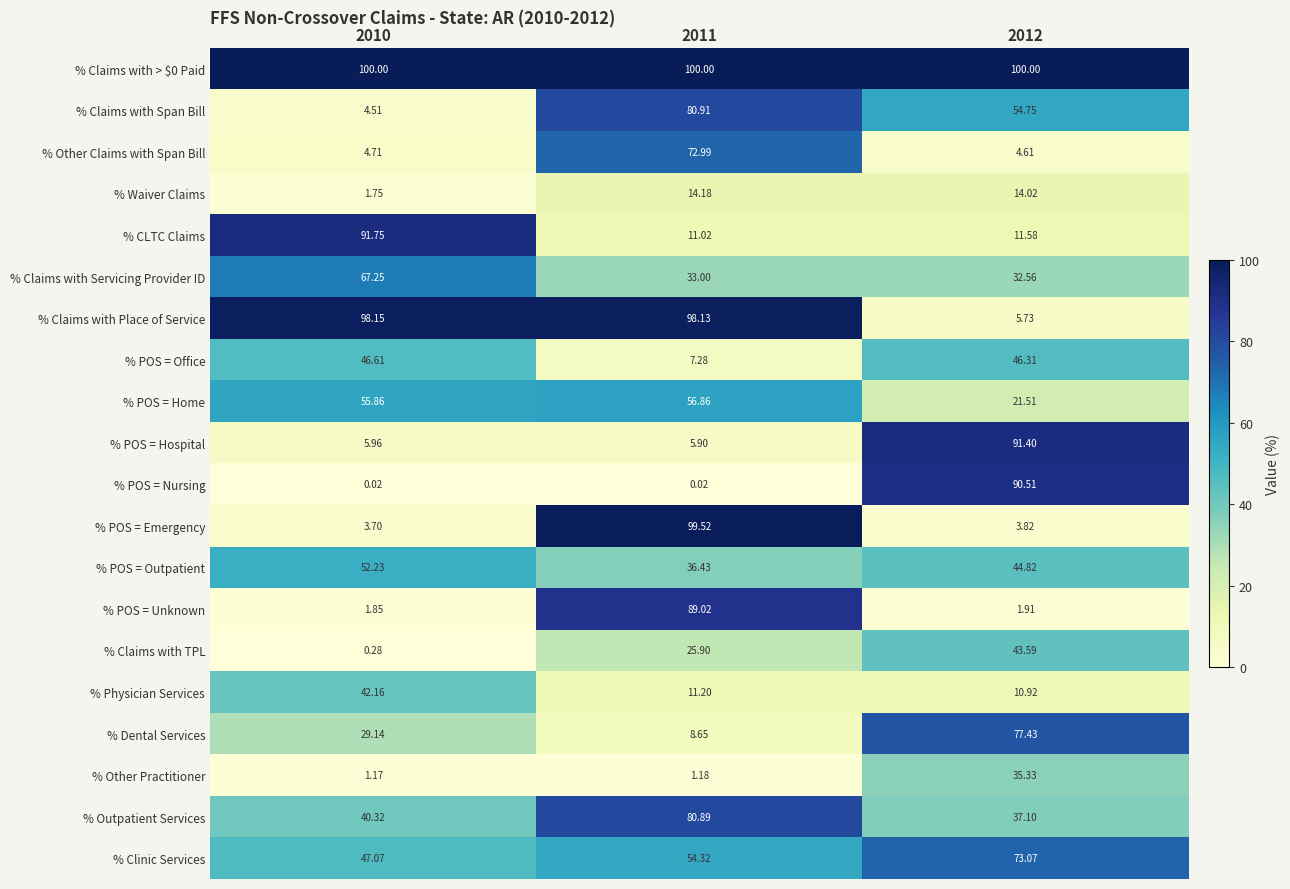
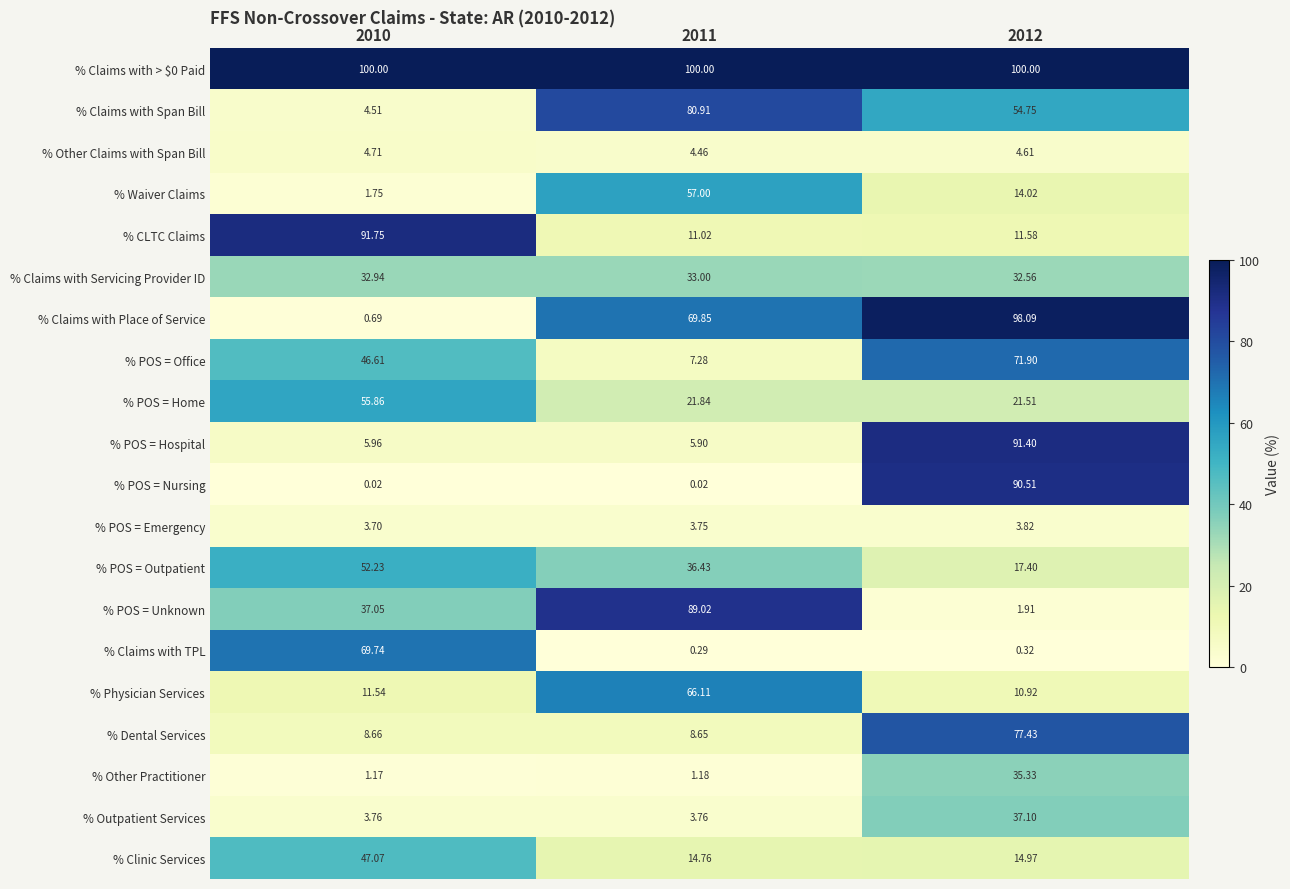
% Other Claims with Span Bill, 2011: 72.99 -> 4.46
% Waiver Claims, 2011: 14.18 -> 57.00
% Claims with Servicing Provider ID, 2010: 67.25 -> 32.94
% Claims with Place of Service, 2010: 98.15 -> 0.69
% Claims with Place of Service, 2011: 98.13 -> 69.85
% Claims with Place of Service, 2012: 5.73 -> 98.09
% POS = Office, 2012: 46.31 -> 71.90
% POS = Home, 2011: 56.86 -> 21.84
% POS = Emergency, 2011: 99.52 -> 3.75
% POS = Outpatient, 2012: 44.82 -> 17.40
% POS = Unknown, 2010: 1.85 -> 37.05
% Claims with TPL, 2010: 0.28 -> 69.74
% Claims with TPL, 2011: 25.90 -> 0.29
% Claims with TPL, 2012: 43.59 -> 0.32
% Physician Services, 2010: 42.16 -> 11.54
% Physician Services, 2011: 11.20 -> 66.11
% Dental Services, 2010: 29.14 -> 8.66
% Outpatient Services, 2010: 40.32 -> 3.76
% Outpatient Services, 2011: 80.89 -> 3.76
% Clinic Services, 2011: 54.32 -> 14.76
% Clinic Services, 2012: 73.07 -> 14.97
